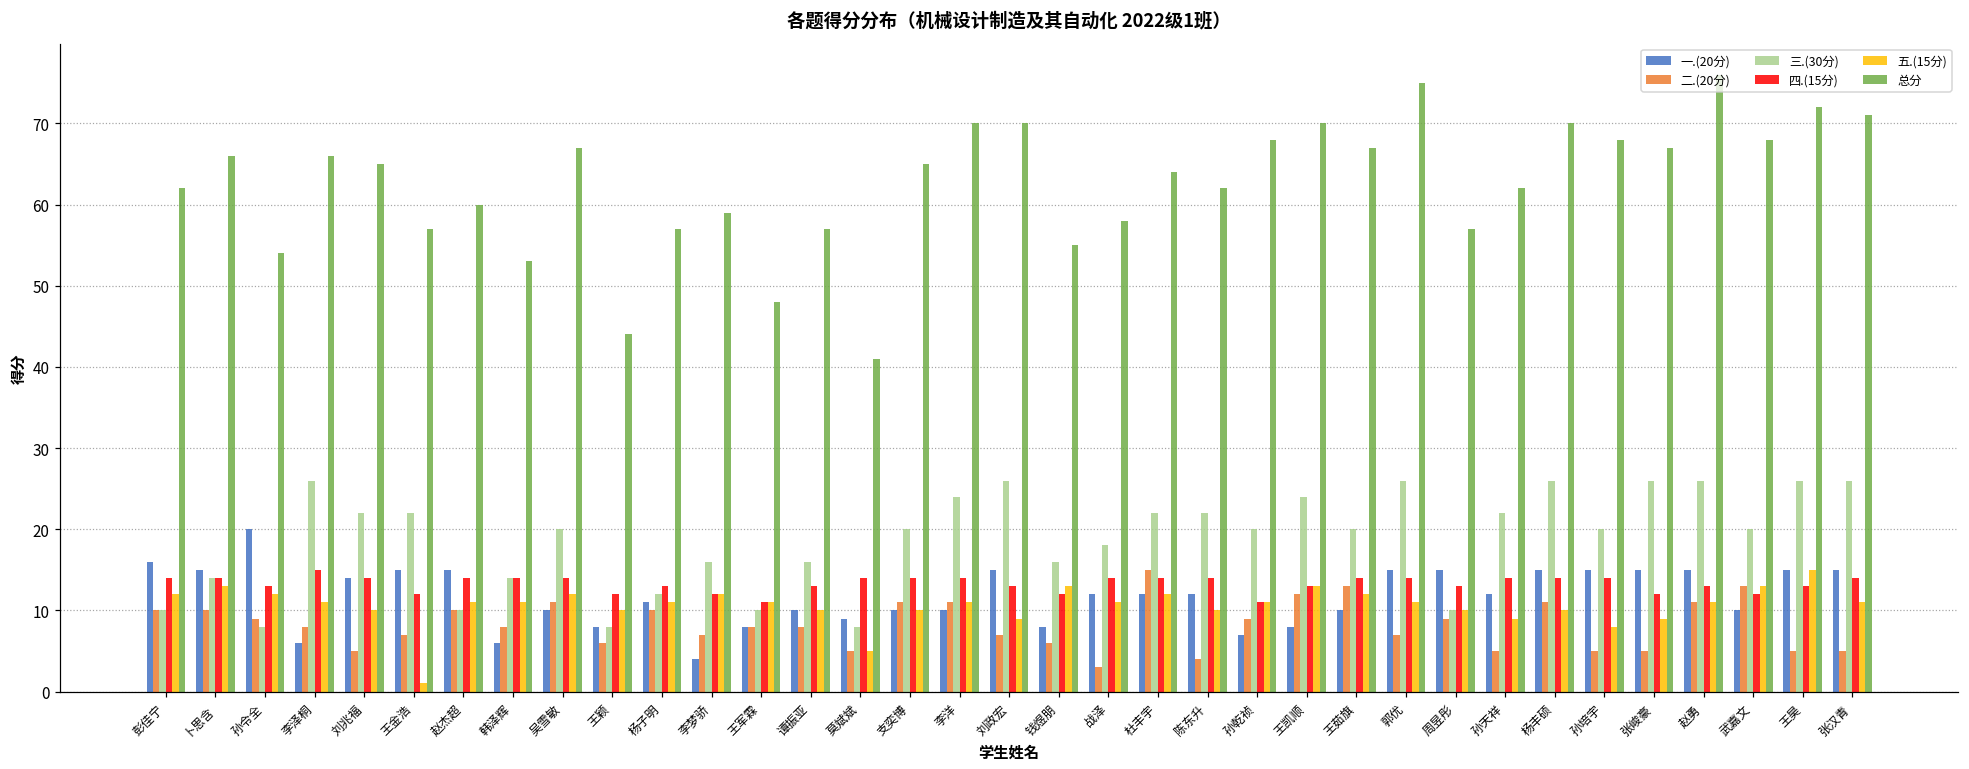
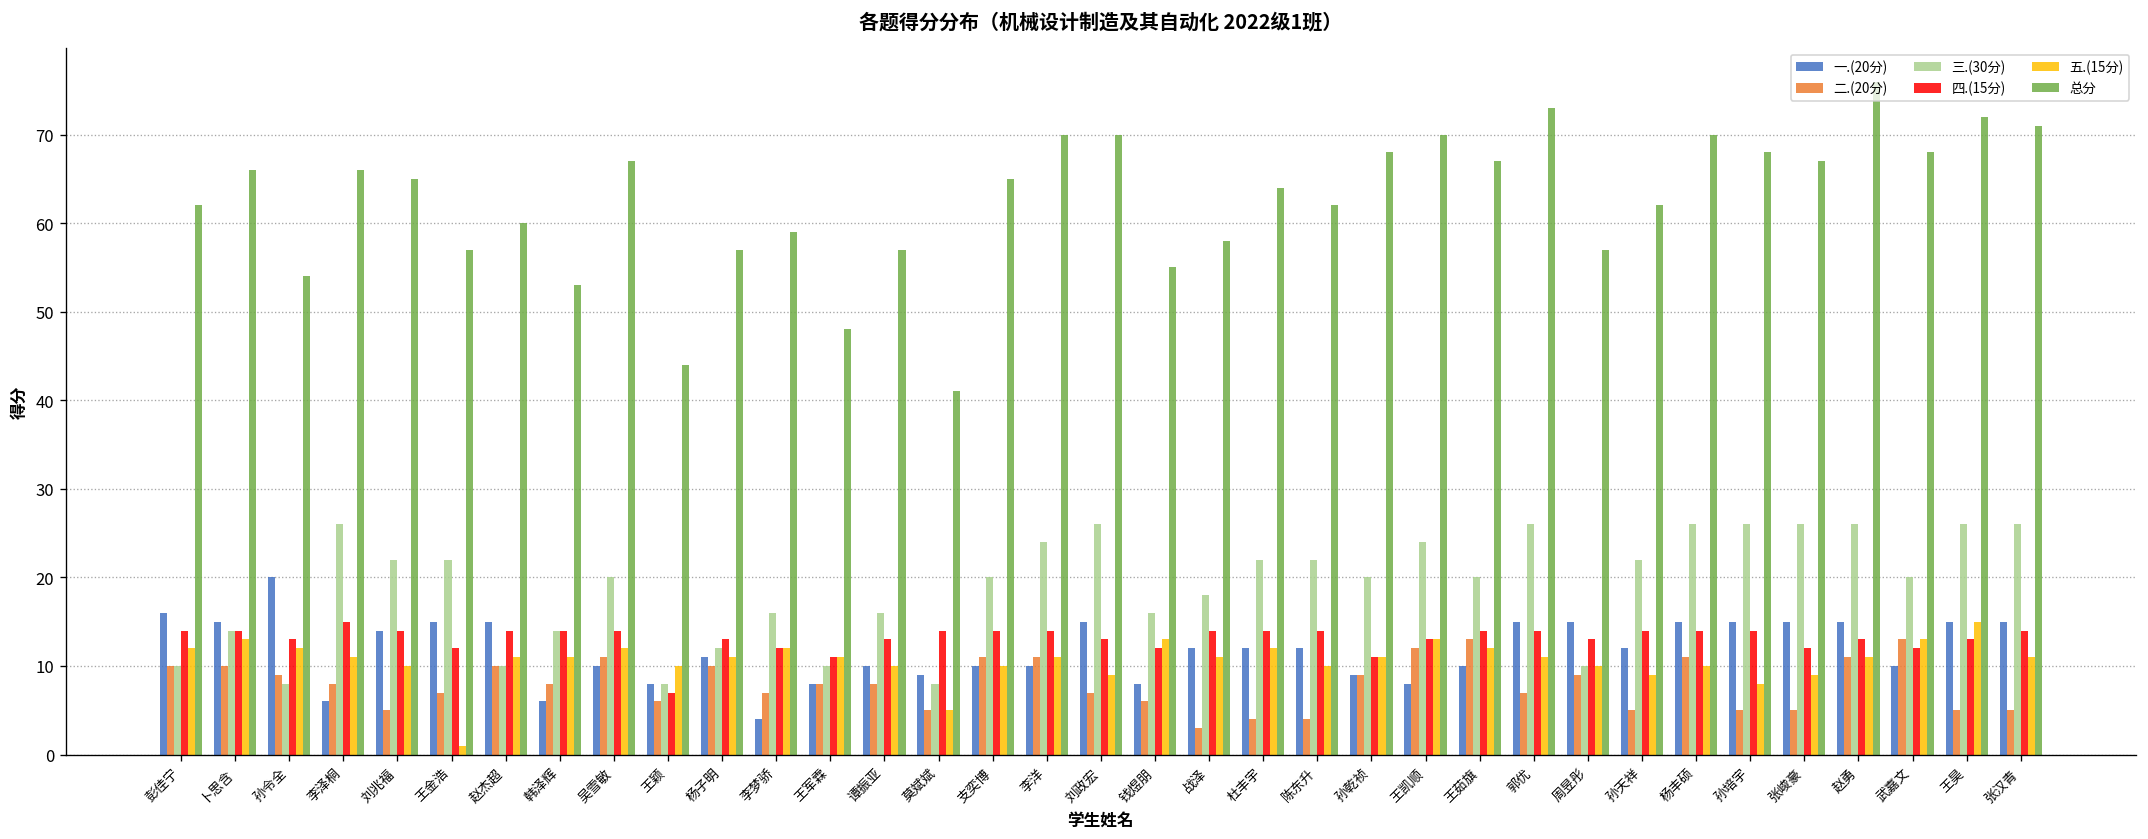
四.(15分), 王颖: 12 -> 7
二.(20分), 杜丰宇: 15 -> 4
一.(20分), 孙乾祯: 7 -> 9
总分, 郭优: 75 -> 73
三.(30分), 孙培宇: 20 -> 26
